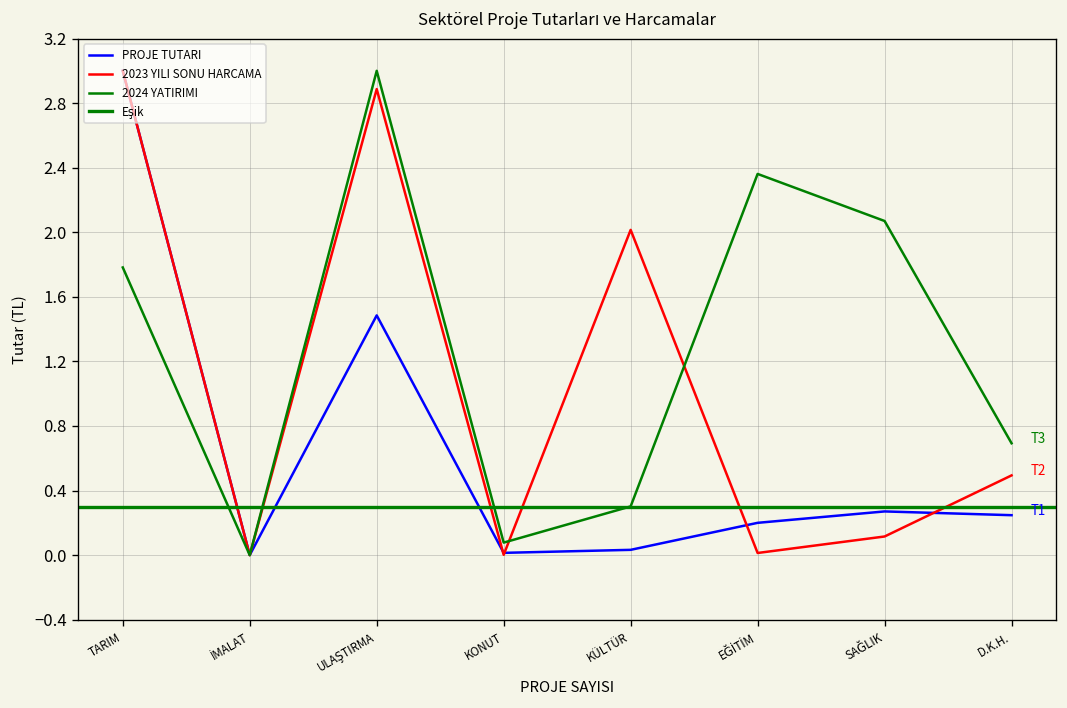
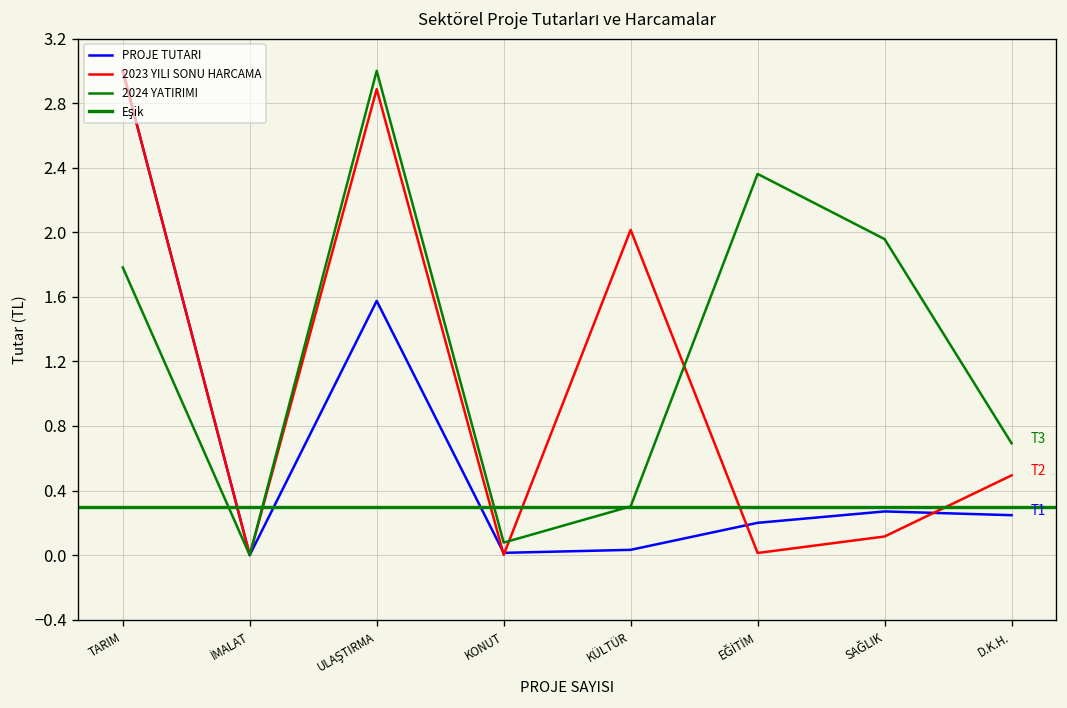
PROJE TUTARI, ULAŞTIRMA: 1.49 -> 1.57
2024 YATIRIMI, SAĞLIK: 2.07 -> 1.96
